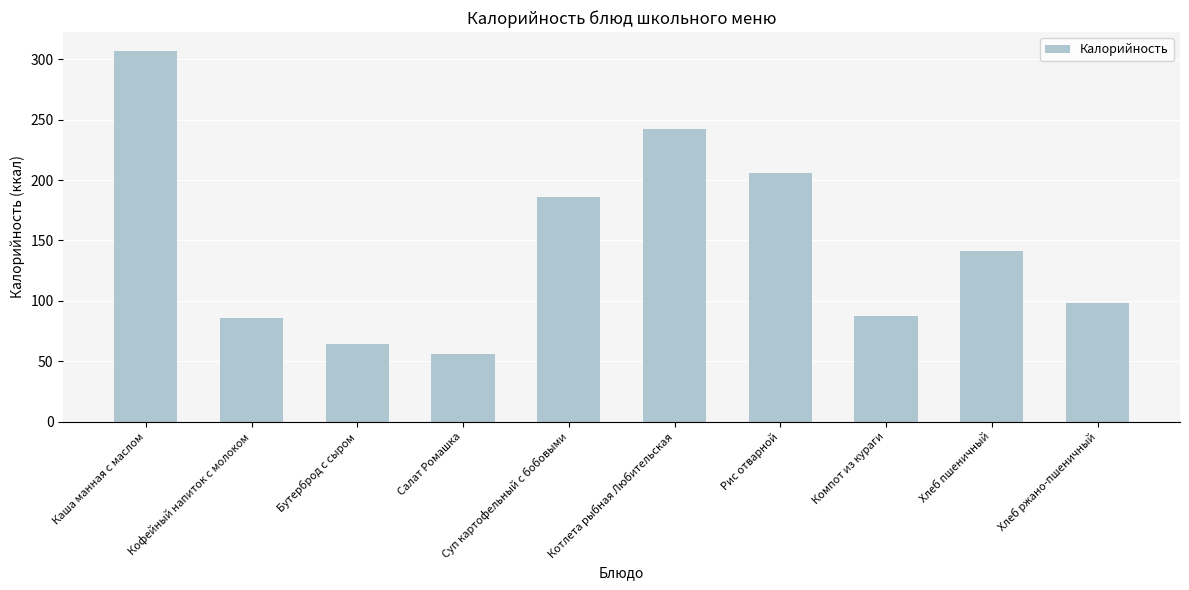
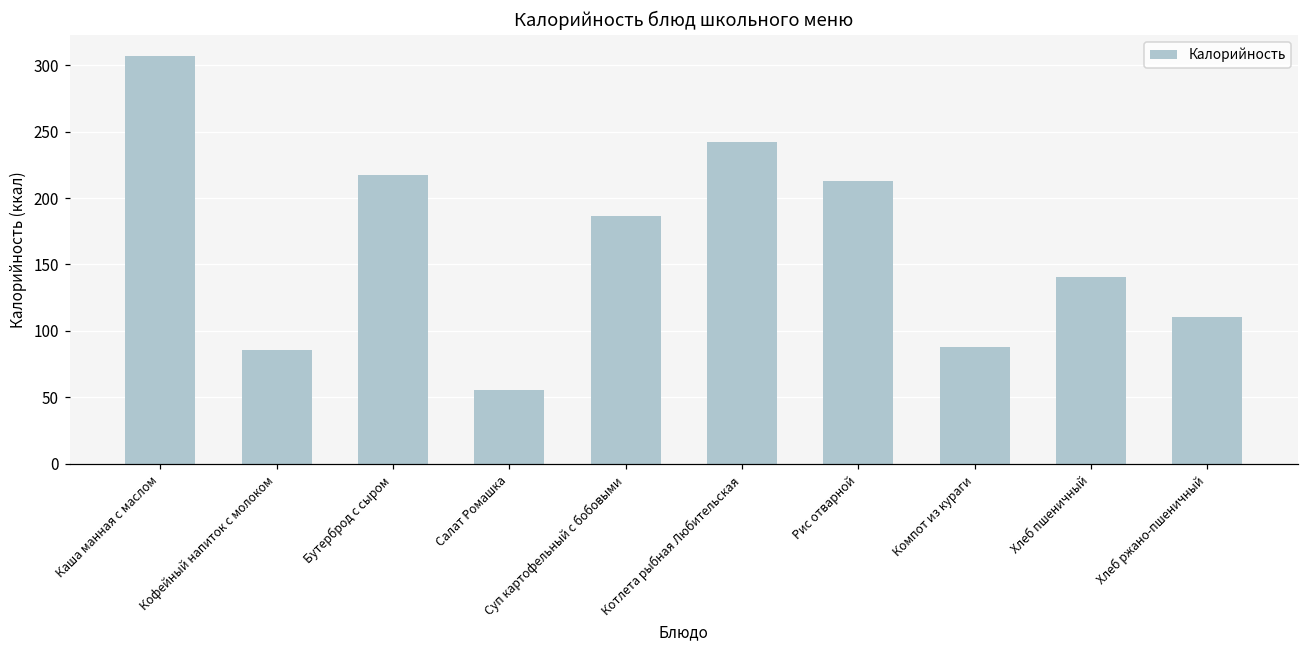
Бутерброд с сыром: 64 -> 217
Рис отварной: 206 -> 213
Хлеб ржано-пшеничный: 98 -> 111
